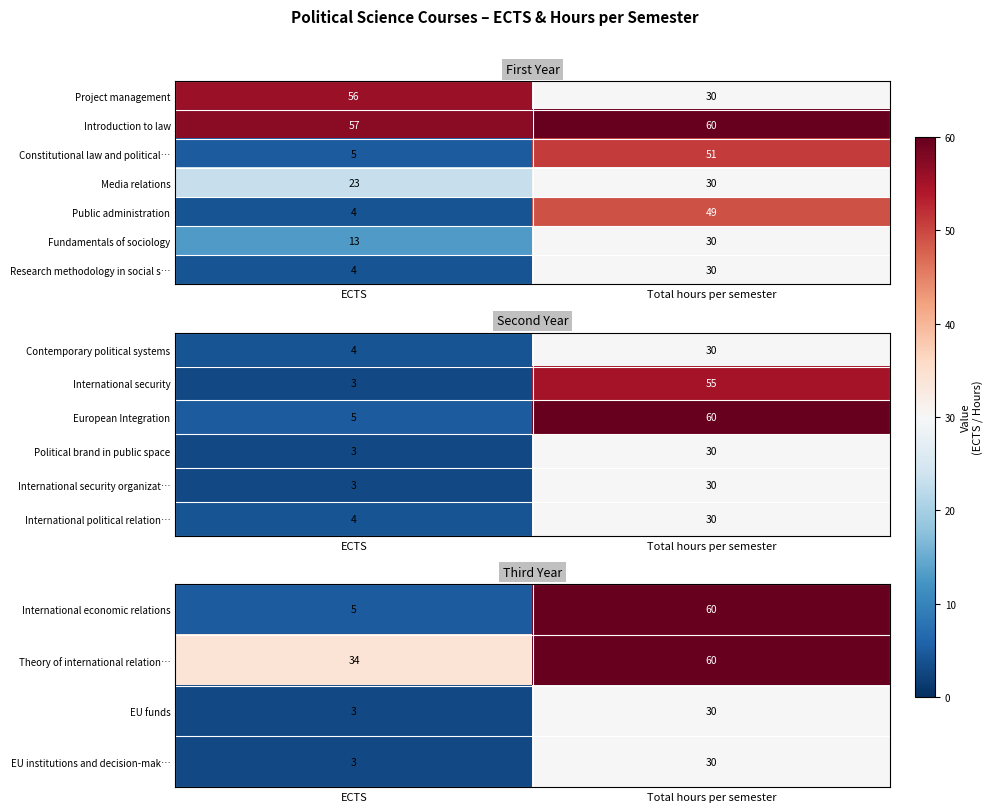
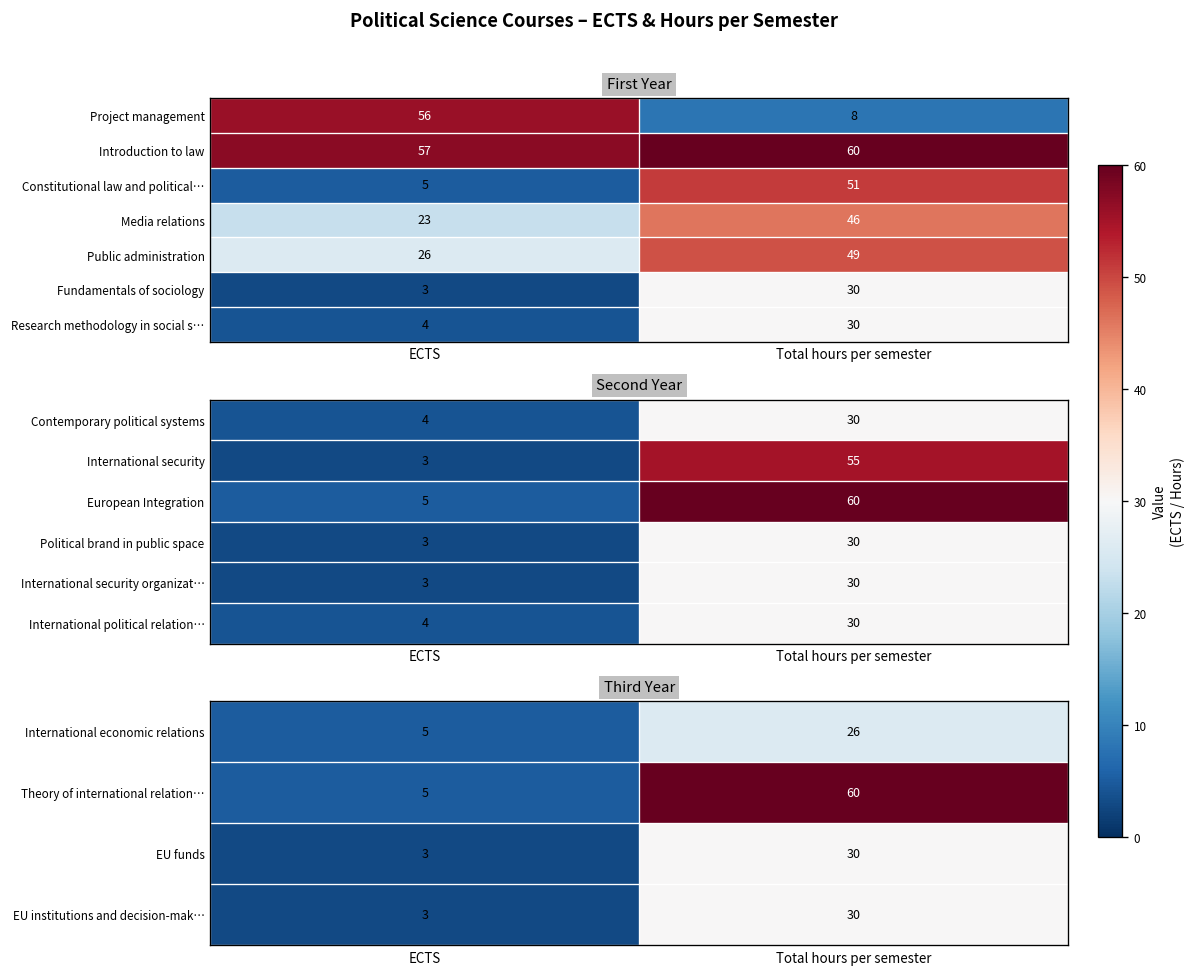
First Year, Project management, Total hours per semester: 30 -> 8
First Year, Media relations, Total hours per semester: 30 -> 46
First Year, Public administration, ECTS: 4 -> 26
First Year, Fundamentals of sociology, ECTS: 13 -> 3
Third Year, International economic relations, Total hours per semester: 60 -> 26
Third Year, Theory of international relation…, ECTS: 34 -> 5
